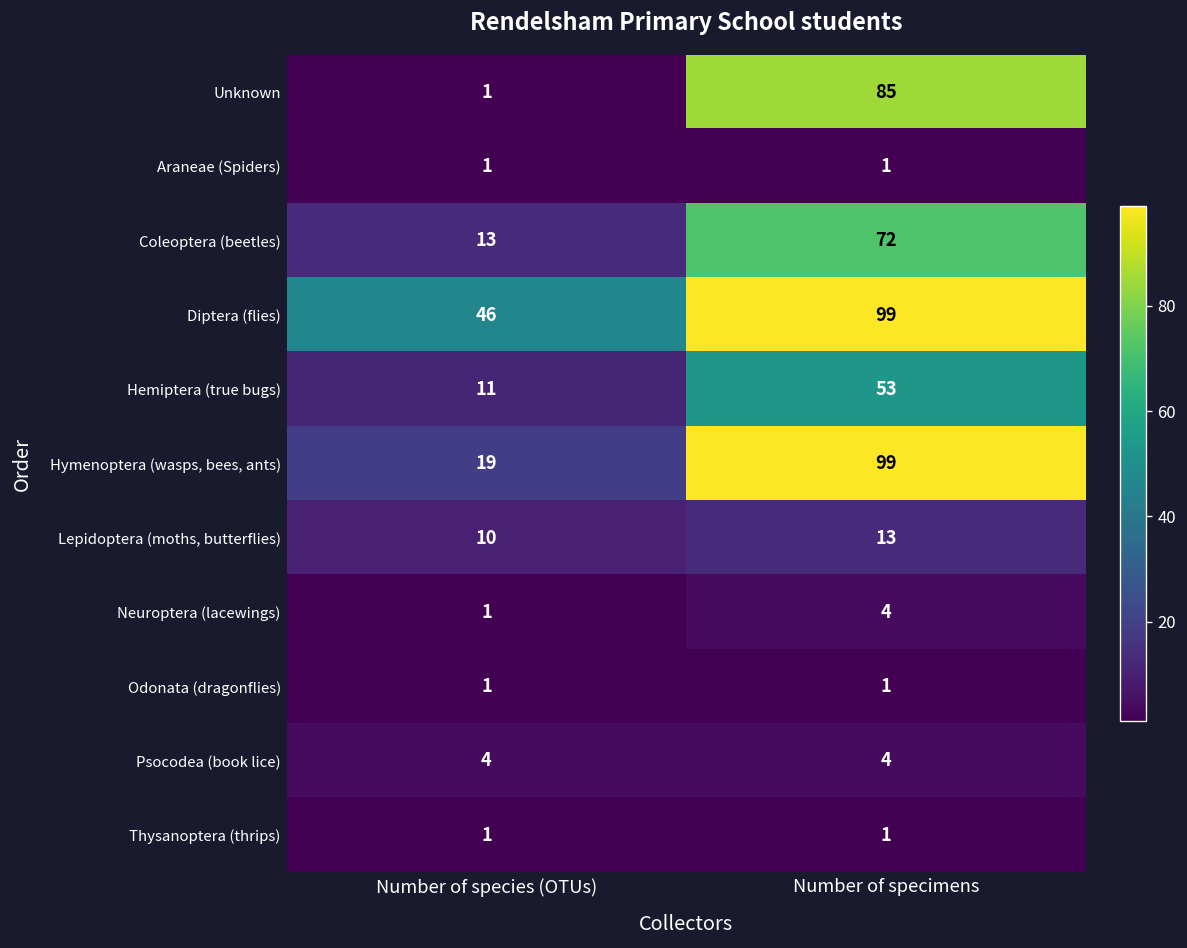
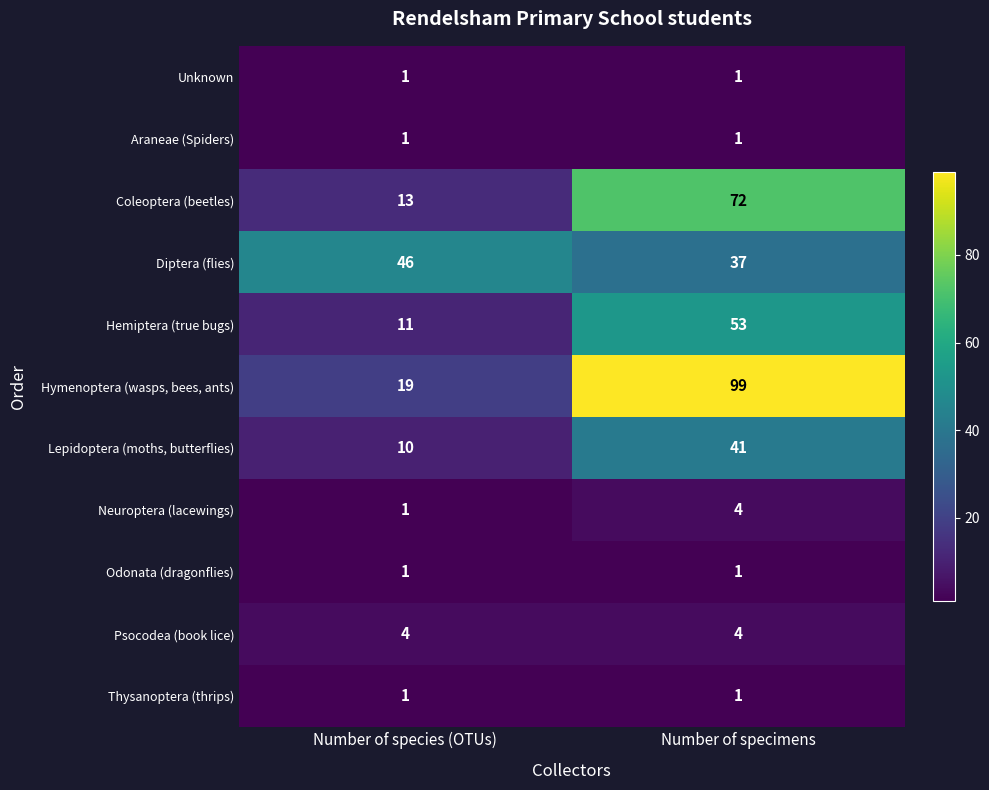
Unknown, Number of specimens: 85 -> 1
Diptera (flies), Number of specimens: 99 -> 37
Lepidoptera (moths, butterflies), Number of specimens: 13 -> 41
